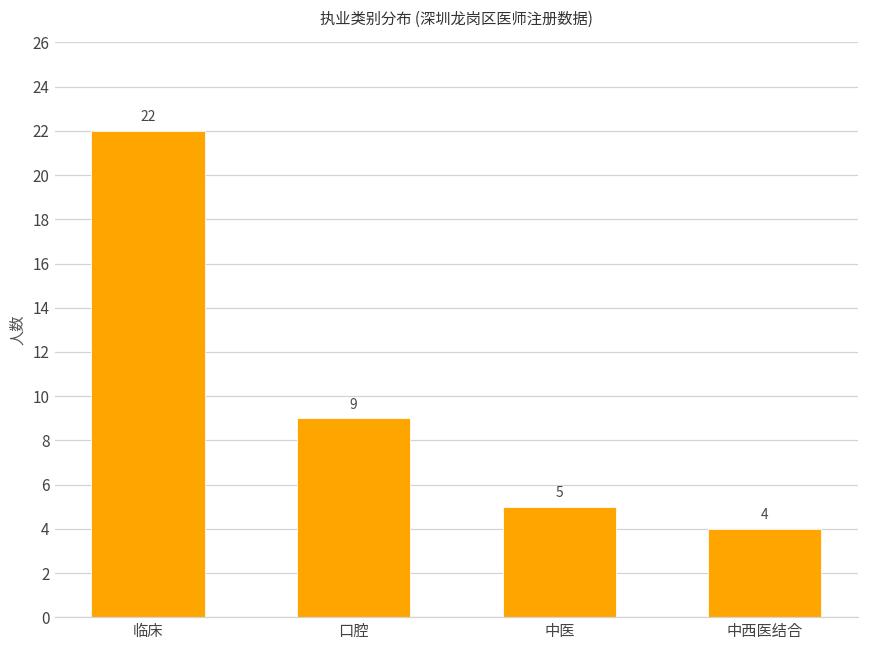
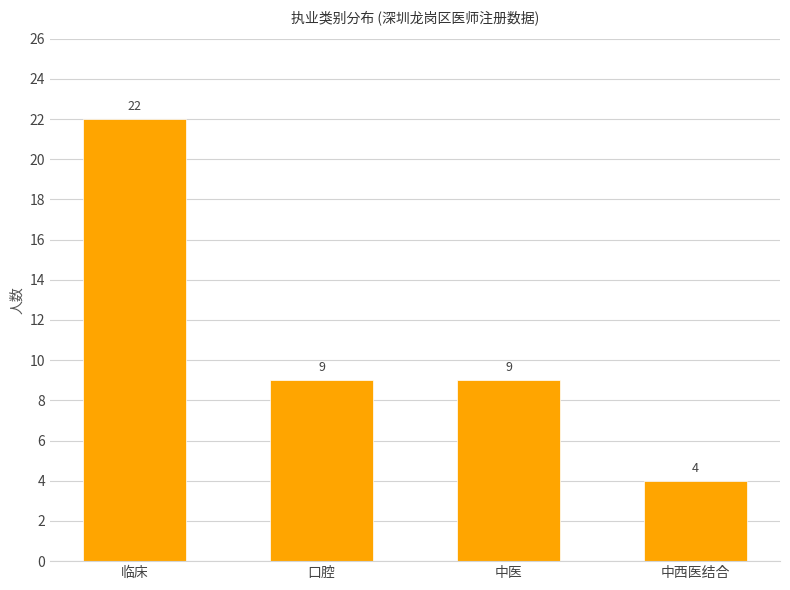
中医: 5 -> 9
